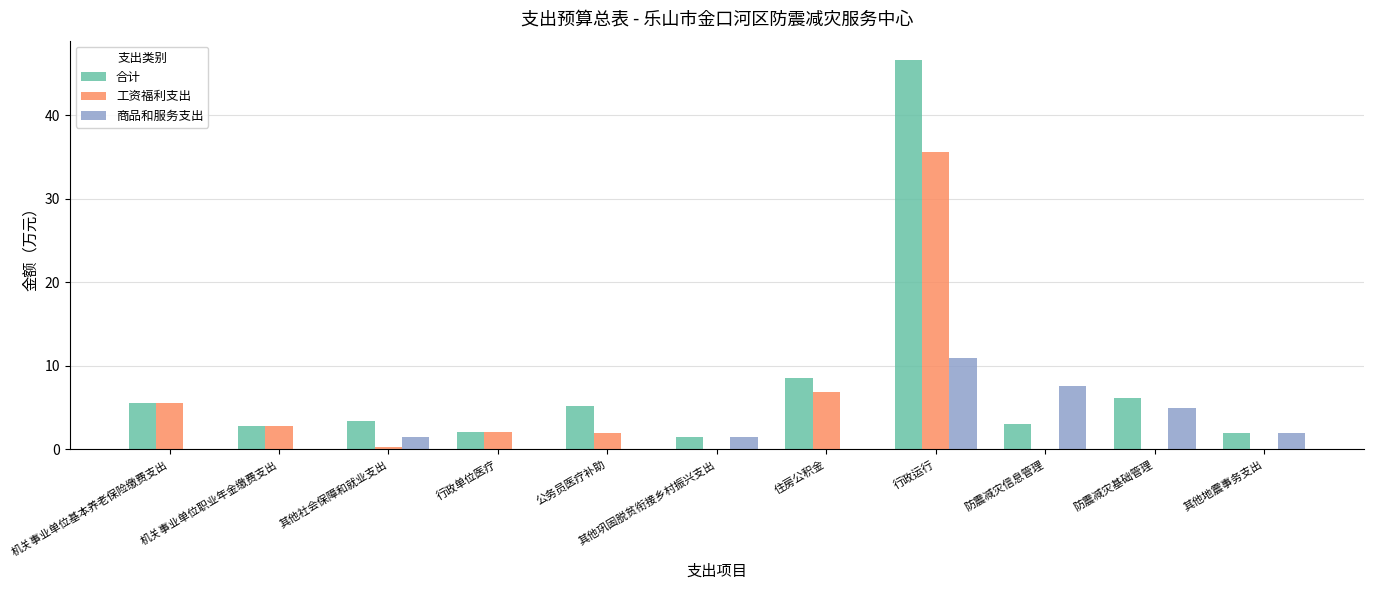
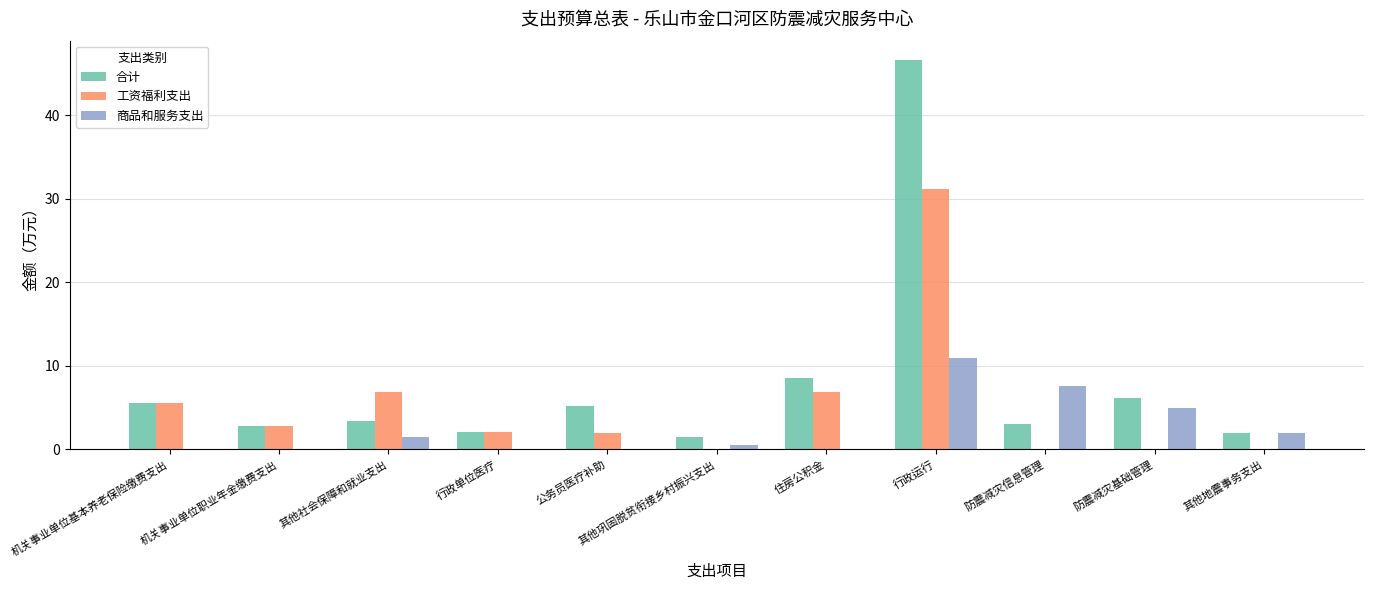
工资福利支出, 其他社会保障和就业支出: 0 -> 7
商品和服务支出, 其他巩固脱贫衔接乡村振兴支出: 2 -> 1
工资福利支出, 行政运行: 36 -> 31
